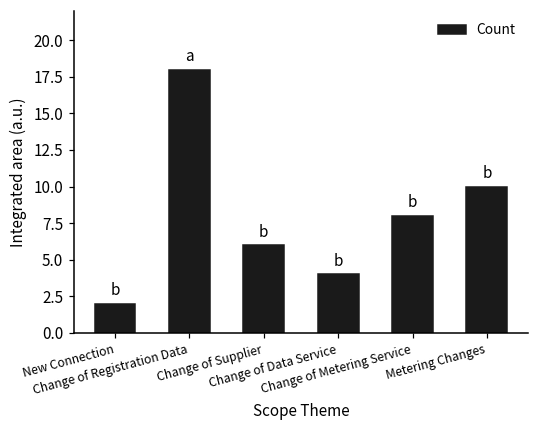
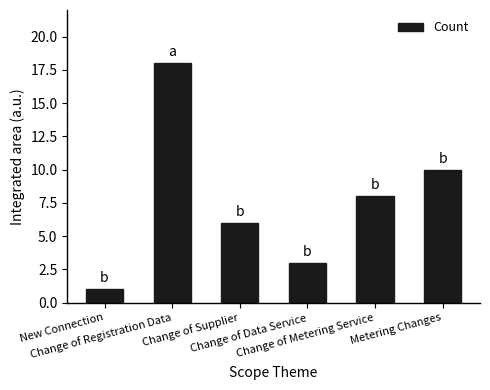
New Connection: 2 -> 1
Change of Data Service: 4 -> 3
